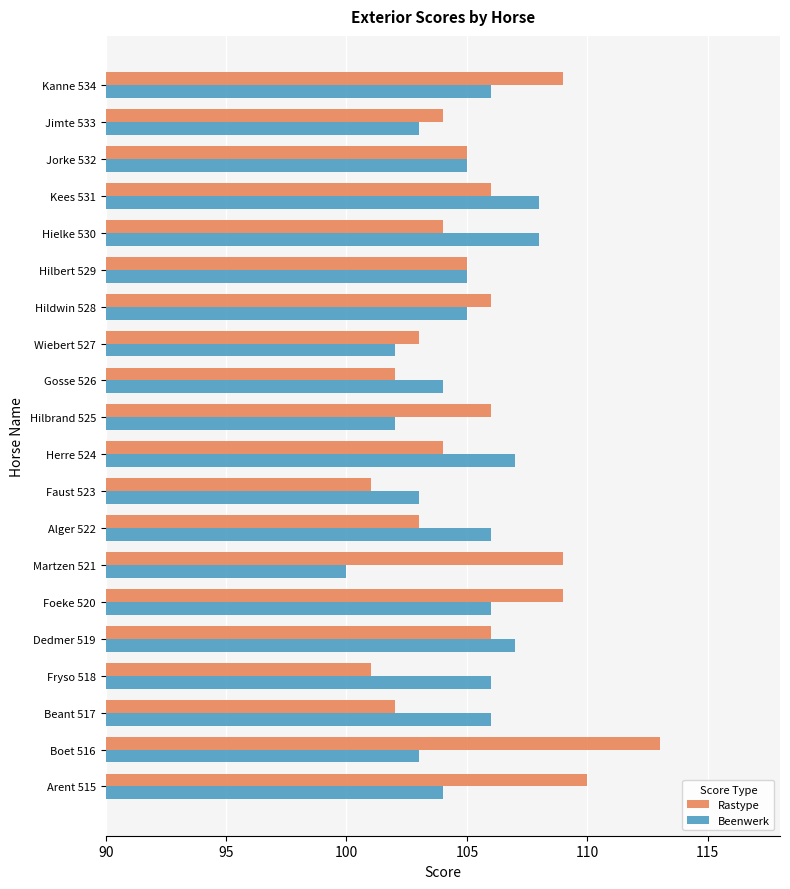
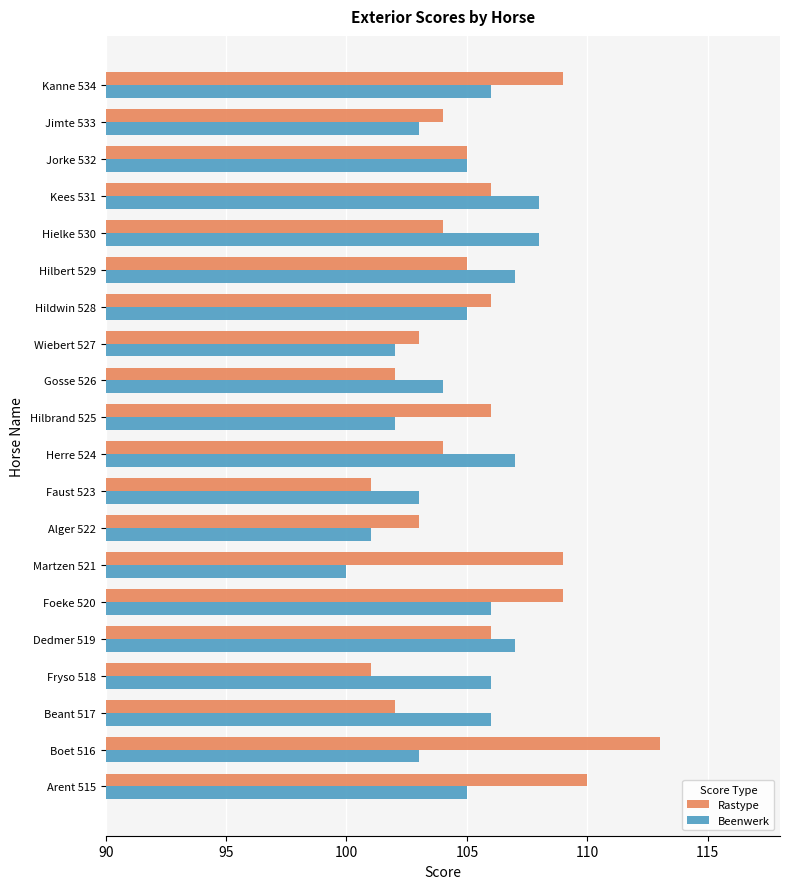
Beenwerk, Hilbert 529: 105 -> 107
Beenwerk, Alger 522: 106 -> 101
Beenwerk, Arent 515: 104 -> 105
